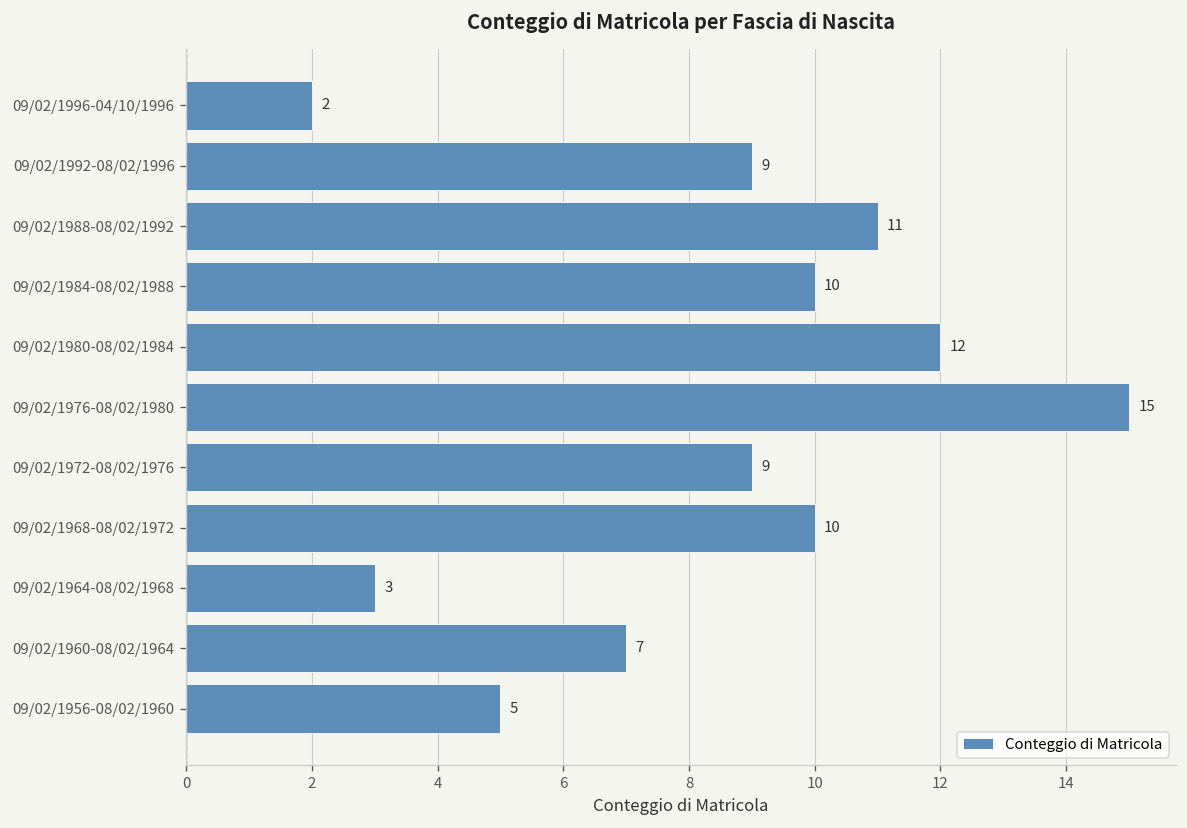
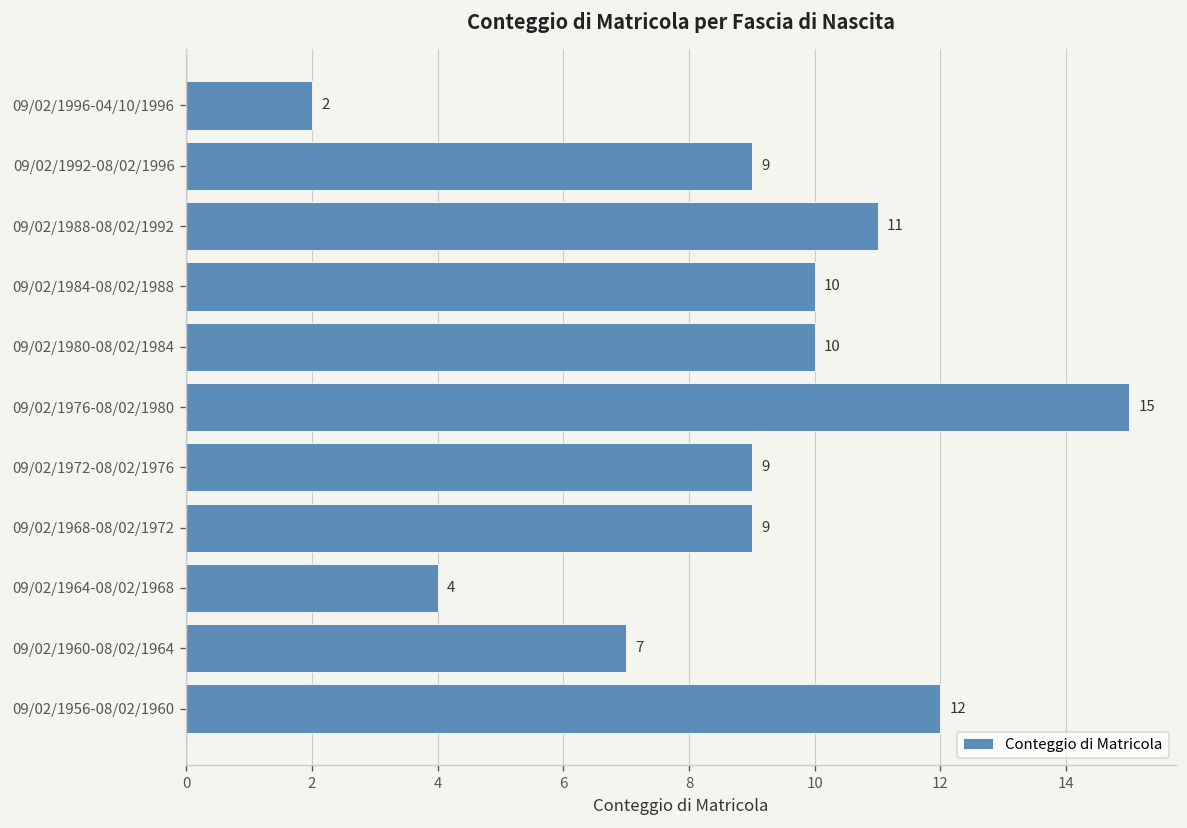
09/02/1980-08/02/1984: 12 -> 10
09/02/1968-08/02/1972: 10 -> 9
09/02/1964-08/02/1968: 3 -> 4
09/02/1956-08/02/1960: 5 -> 12
